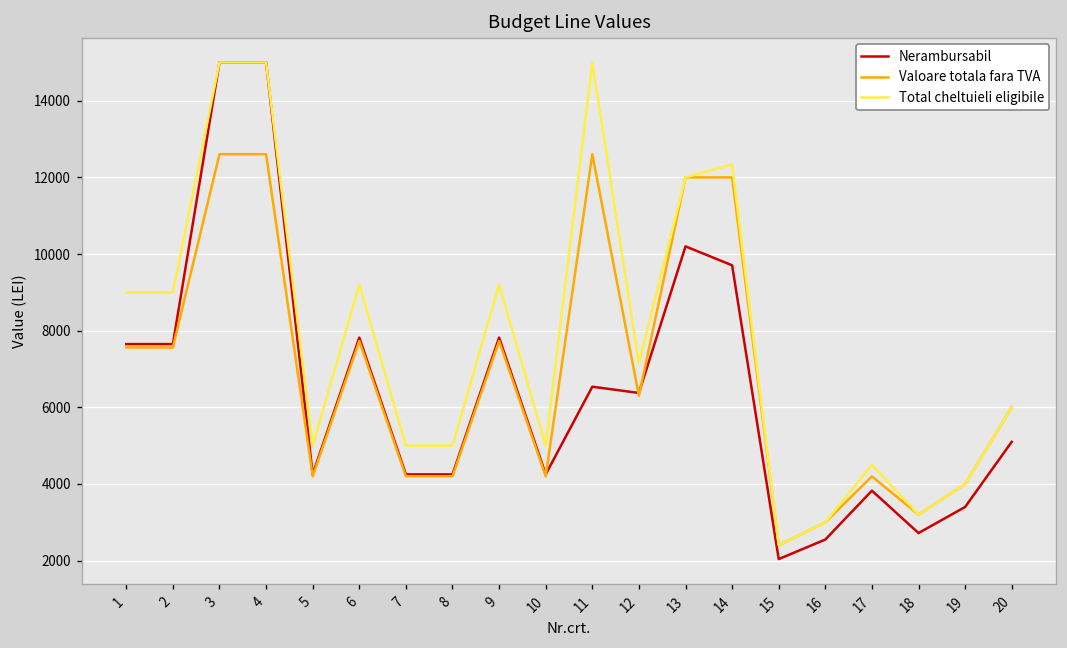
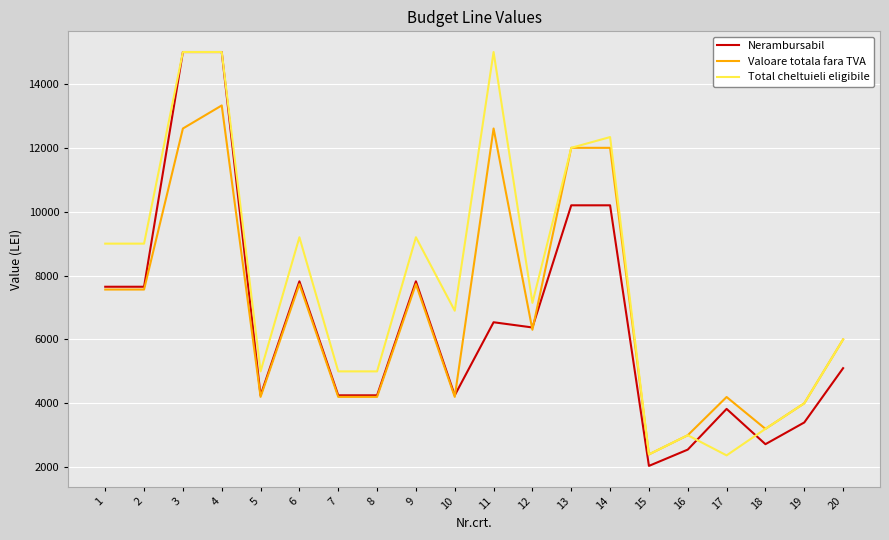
Valoare totala fara TVA, 4: 12600 -> 13300
Total cheltuieli eligibile, 10: 5000 -> 6900
Nerambursabil, 14: 9700 -> 10200
Total cheltuieli eligibile, 17: 4500 -> 2400
